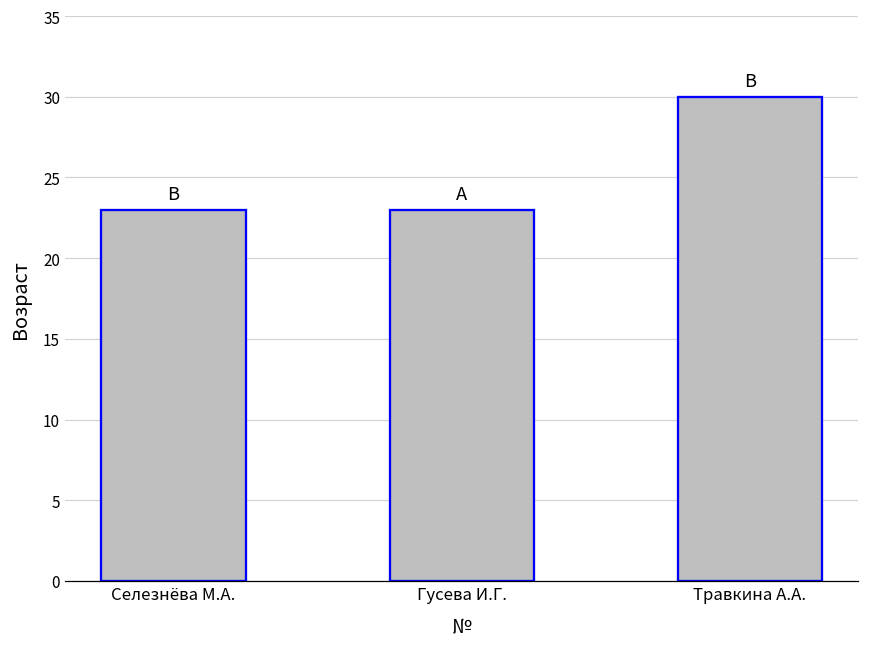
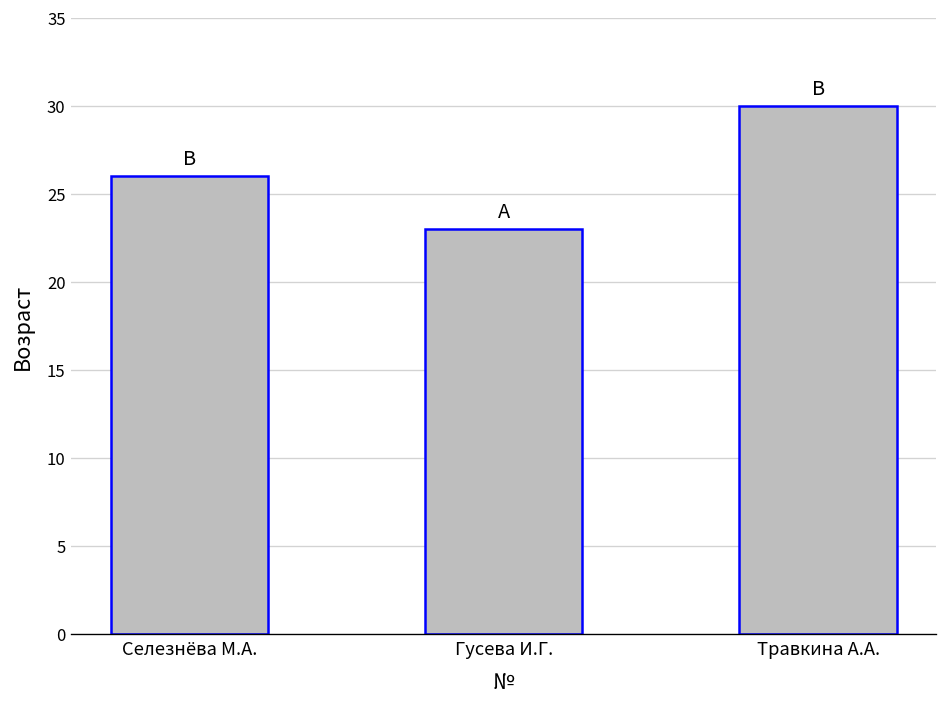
Селезнёва М.А.: 23 -> 26
